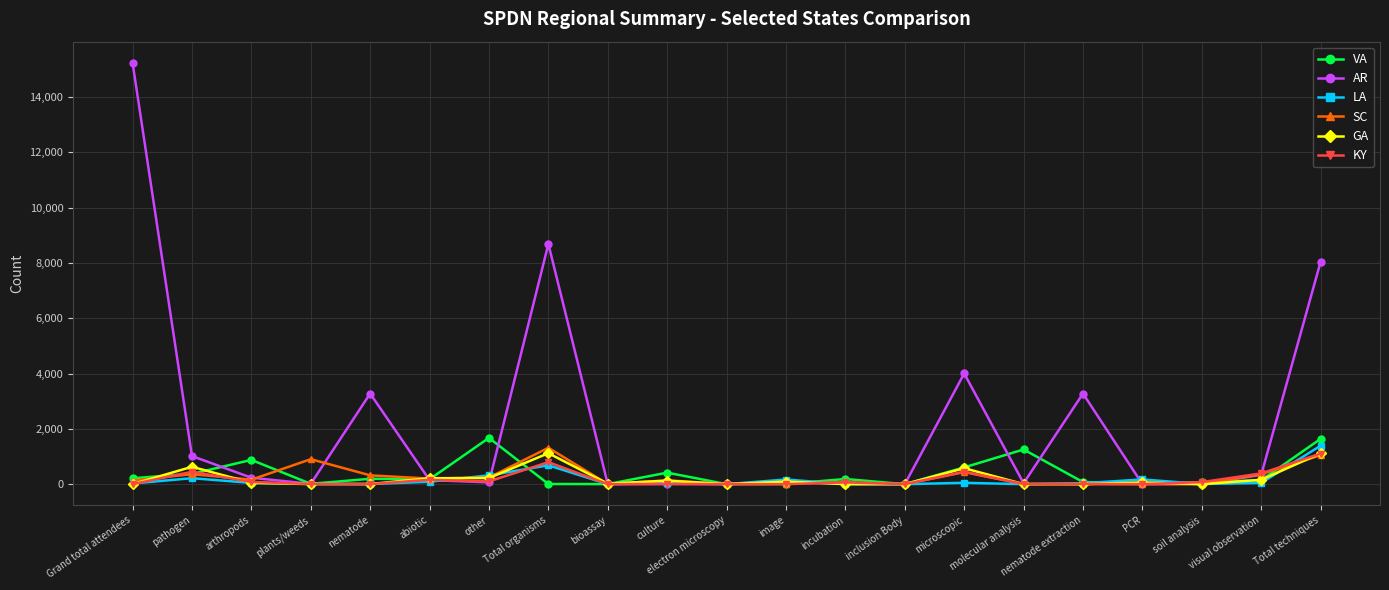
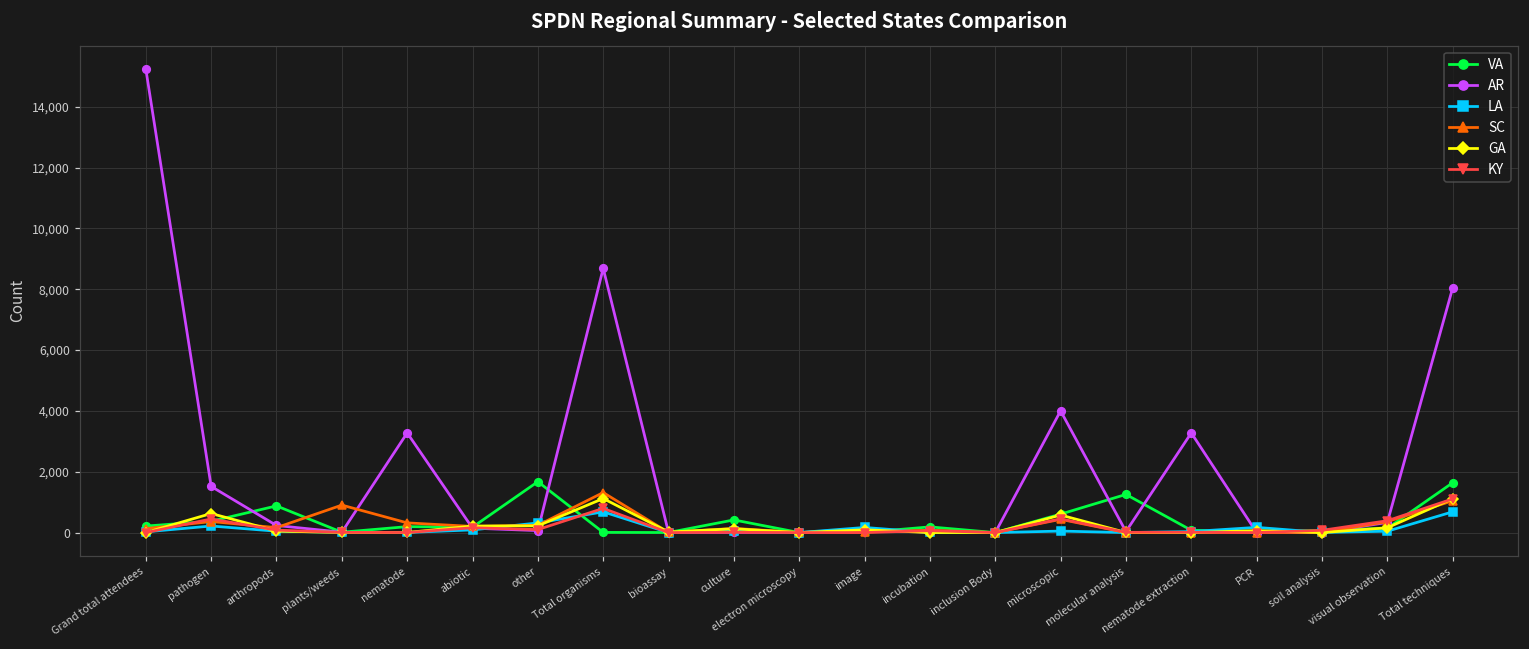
AR, pathogen: 1,000 -> 1,500
LA, Total techniques: 1,400 -> 700
